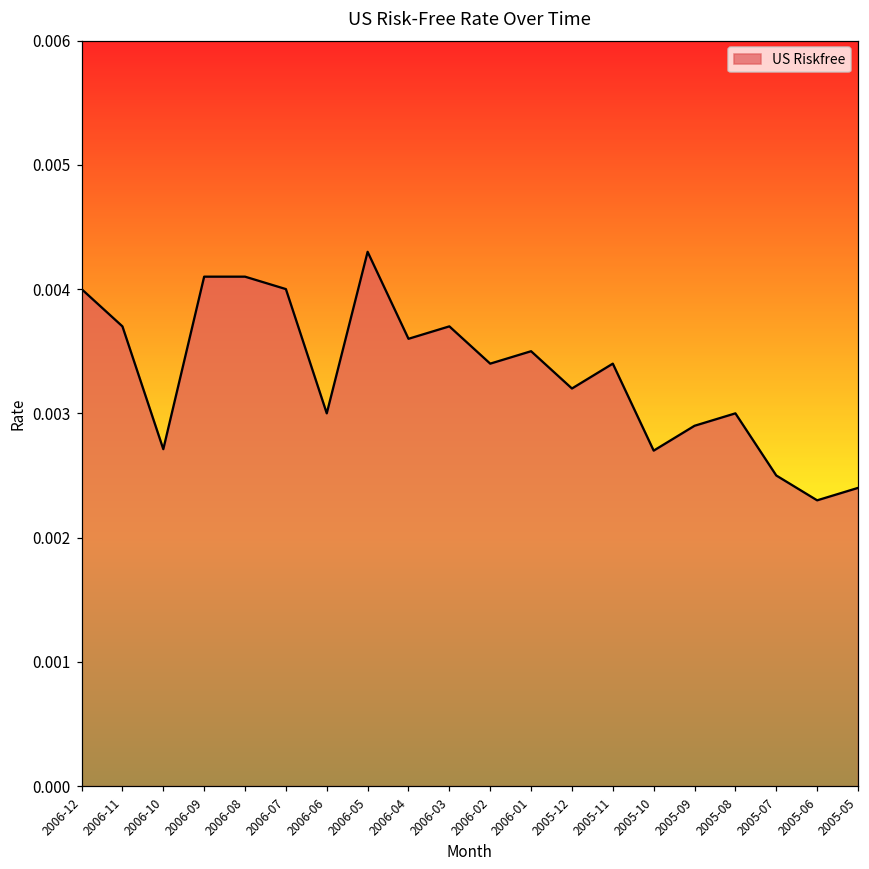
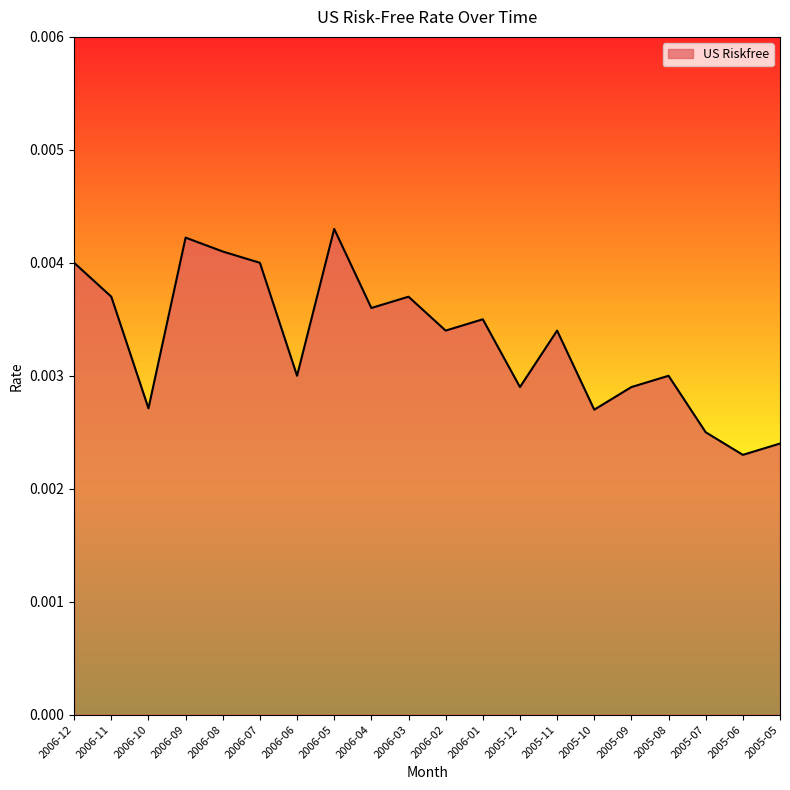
2006-09: 0.00410 -> 0.00422
2005-12: 0.0032 -> 0.0029
